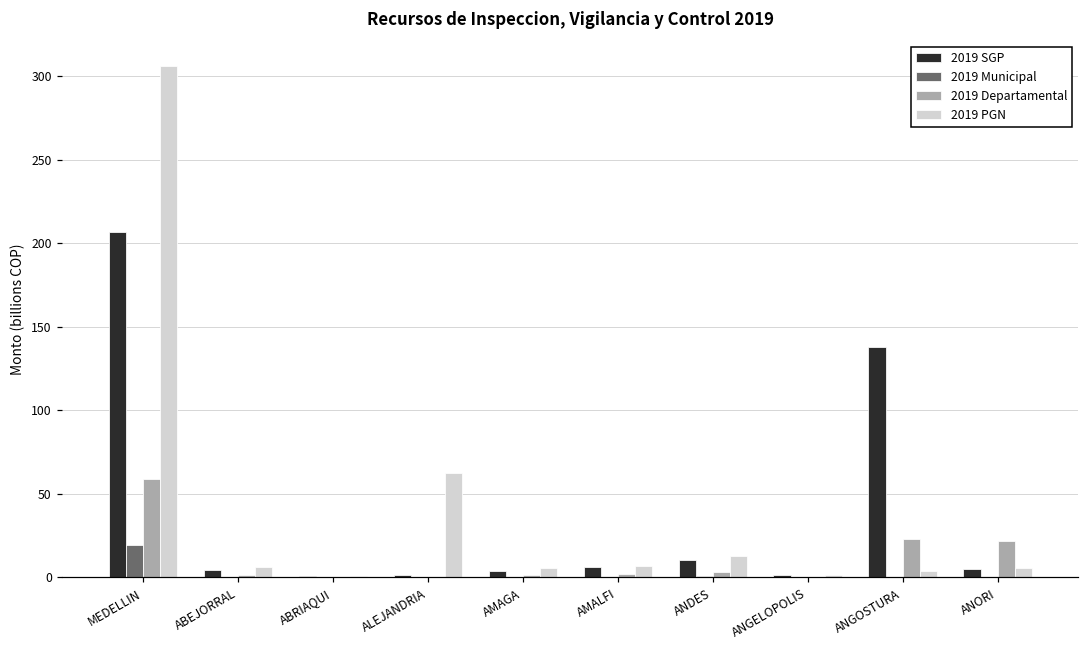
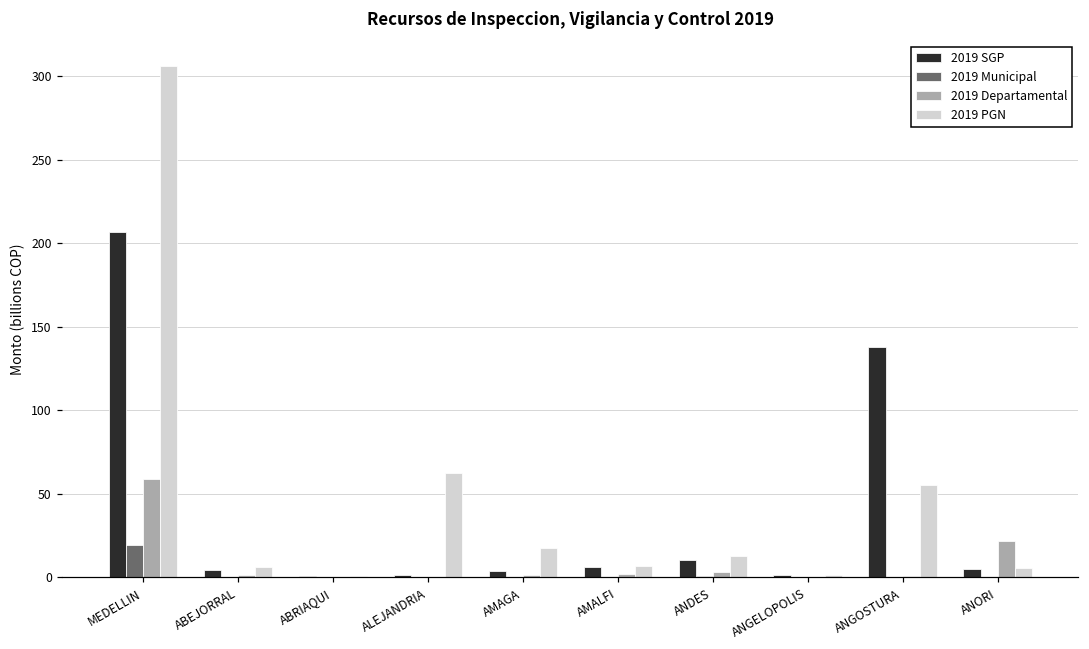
2019 PGN, AMAGA: 5 -> 17
2019 Departamental, ANGOSTURA: 23 -> 1
2019 PGN, ANGOSTURA: 3 -> 55
